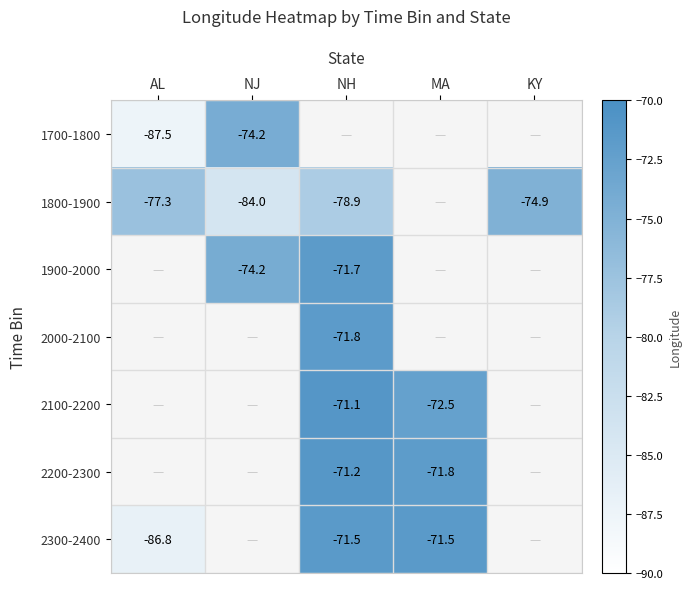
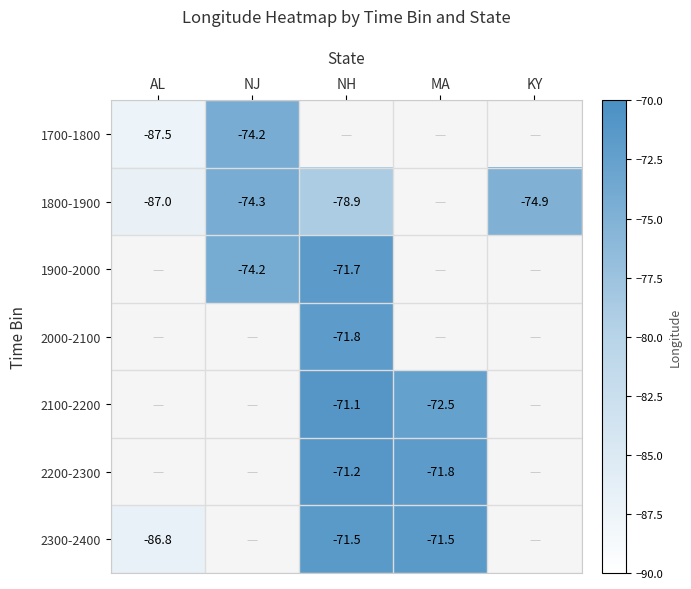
1800-1900, AL: -77.3 -> -87.0
1800-1900, NJ: -84.0 -> -74.3
